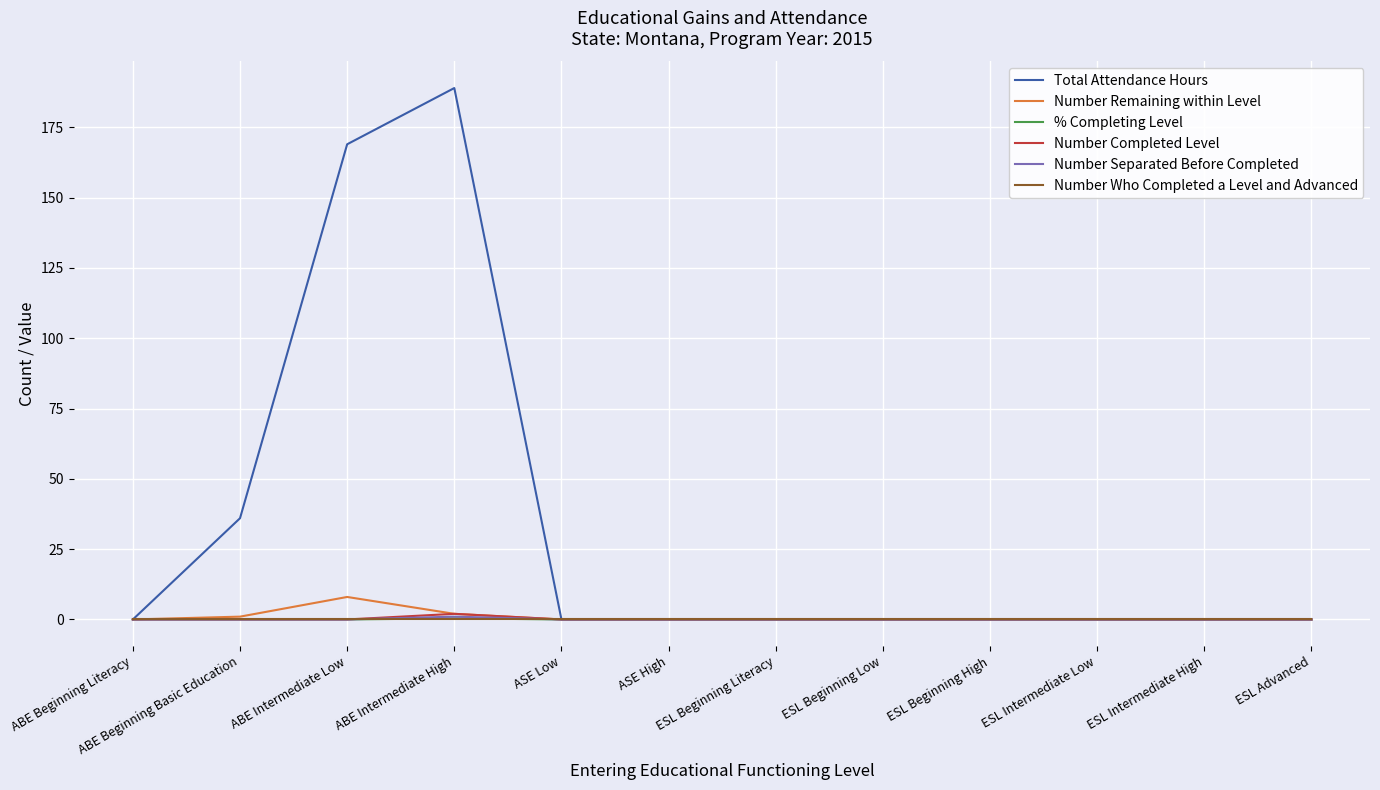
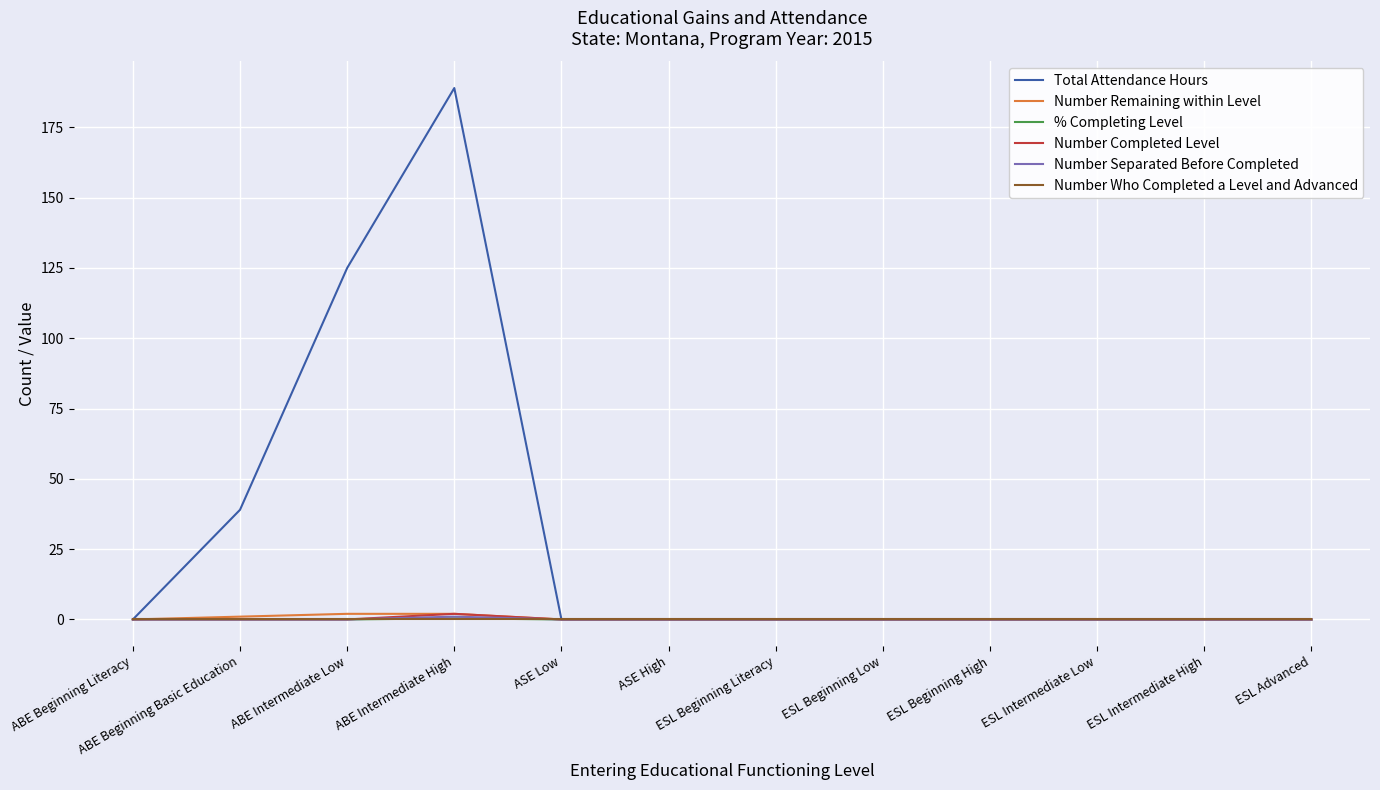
Total Attendance Hours, ABE Beginning Basic Education: 36 -> 39
Total Attendance Hours, ABE Intermediate Low: 169 -> 125
Number Remaining within Level, ABE Intermediate Low: 8 -> 2
